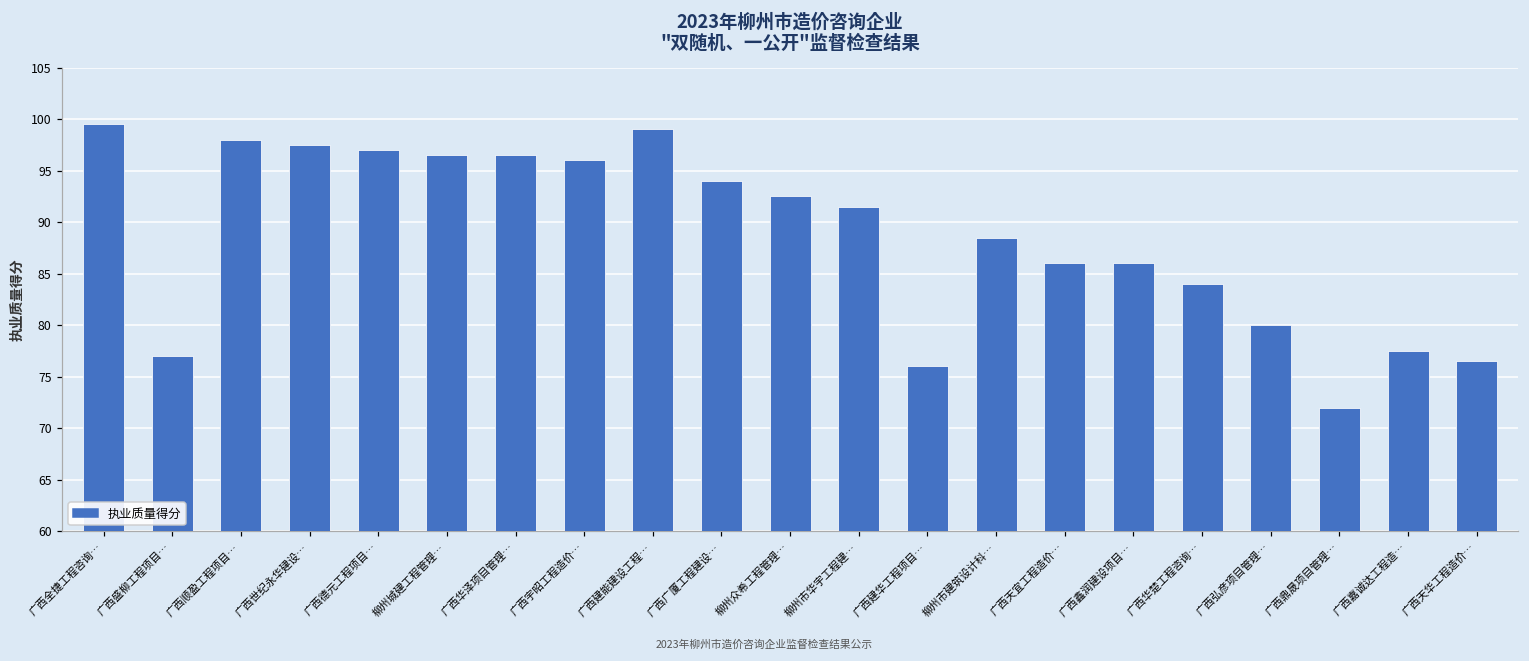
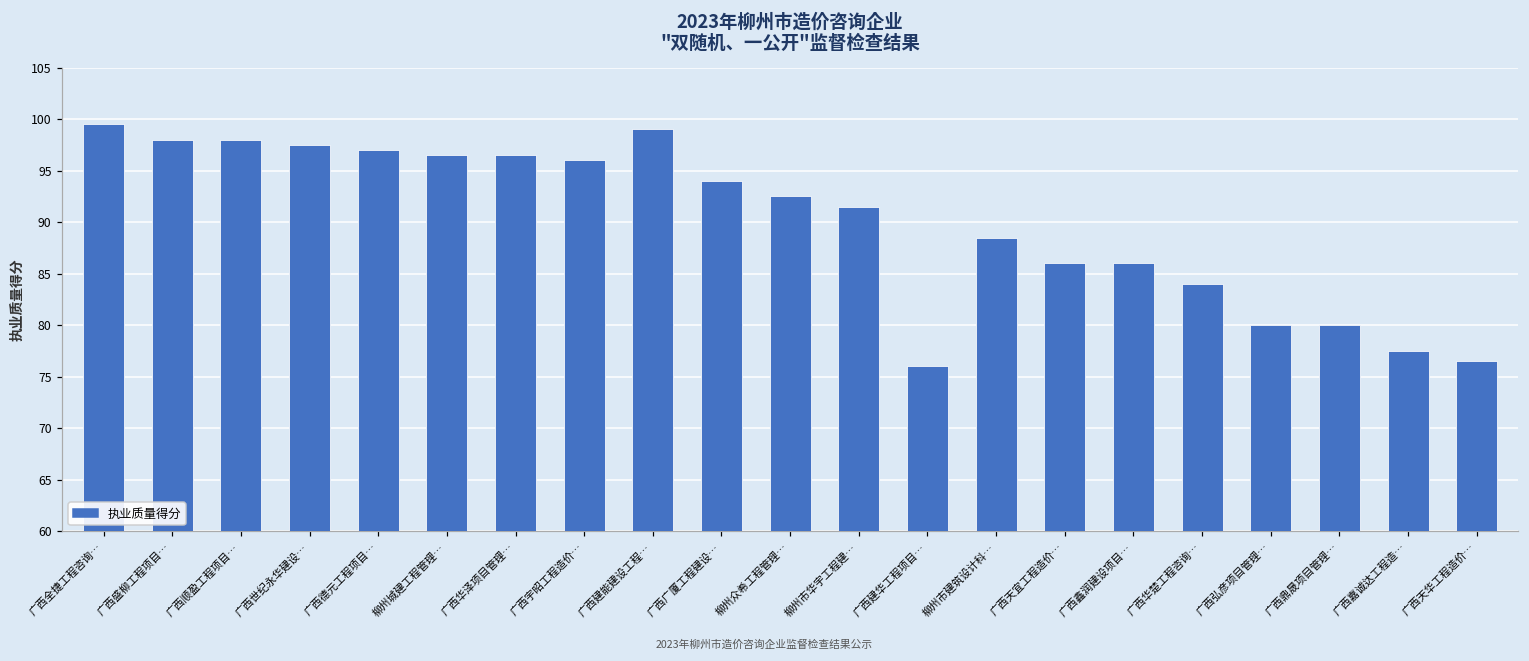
广西盛柳工程项目…: 77 -> 98
广西鼎晟项目管理…: 72 -> 80
